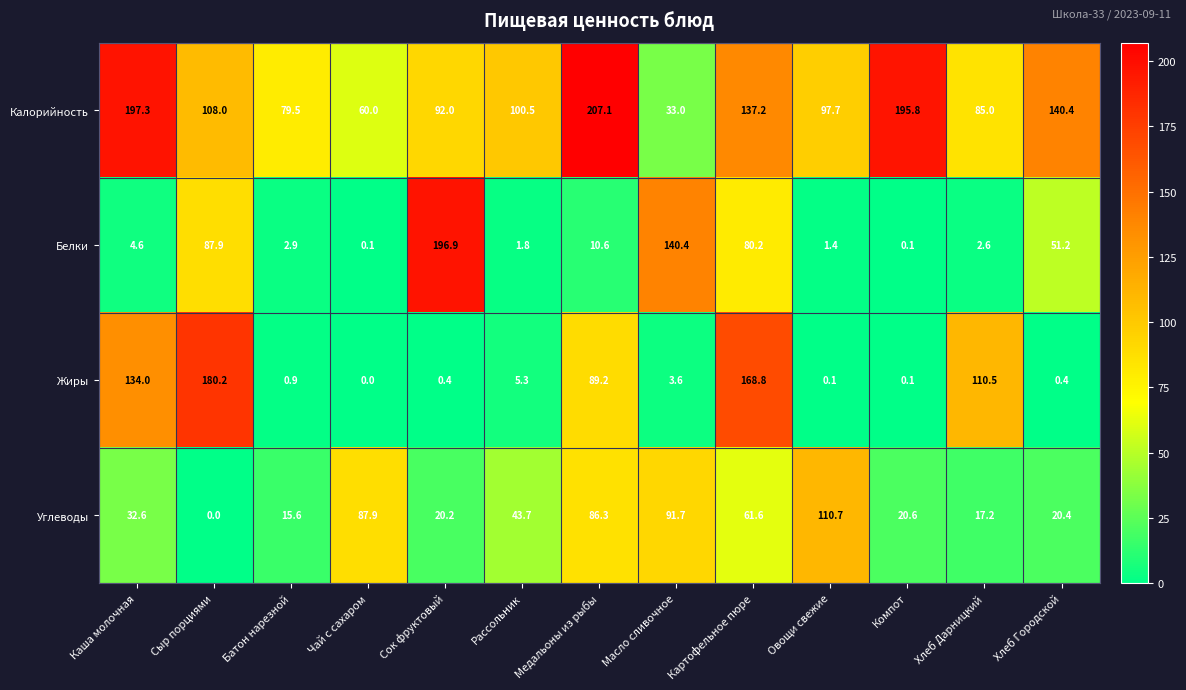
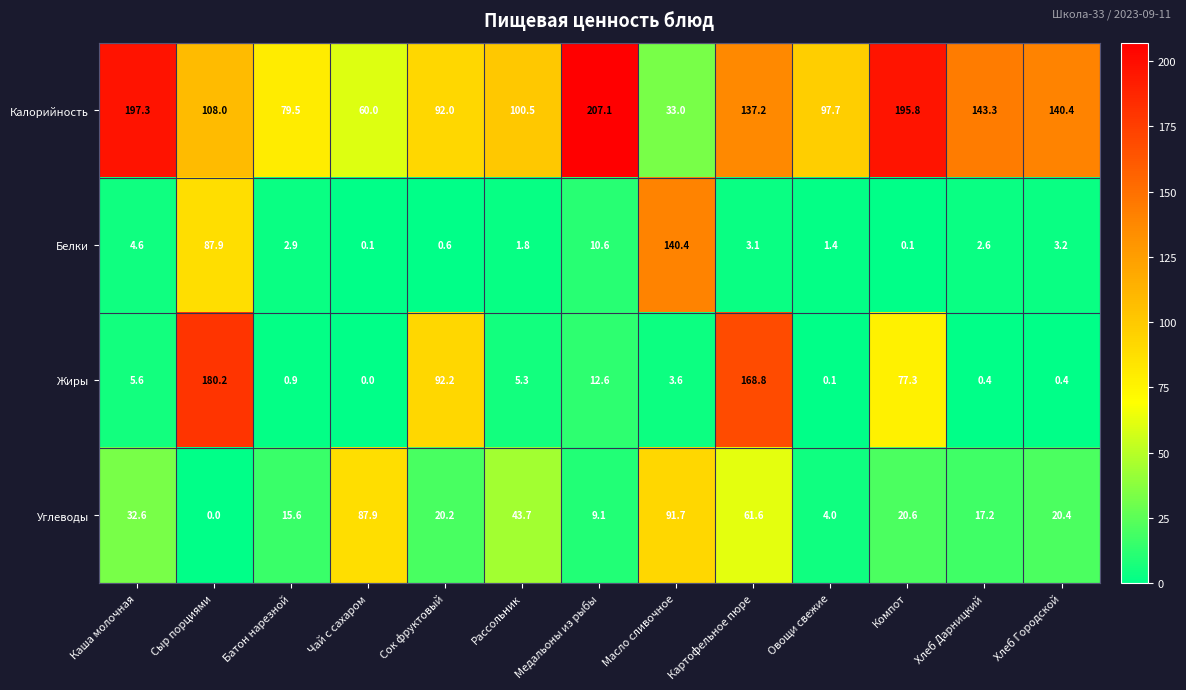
Калорийность, Хлеб Дарницкий: 85.0 -> 143.3
Белки, Сок фруктовый: 196.9 -> 0.6
Белки, Картофельное пюре: 80.2 -> 3.1
Белки, Хлеб Городской: 51.2 -> 3.2
Жиры, Каша молочная: 134.0 -> 5.6
Жиры, Сок фруктовый: 0.4 -> 92.2
Жиры, Медальоны из рыбы: 89.2 -> 12.6
Жиры, Компот: 0.1 -> 77.3
Жиры, Хлеб Дарницкий: 110.5 -> 0.4
Углеводы, Медальоны из рыбы: 86.3 -> 9.1
Углеводы, Овощи свежие: 110.7 -> 4.0
